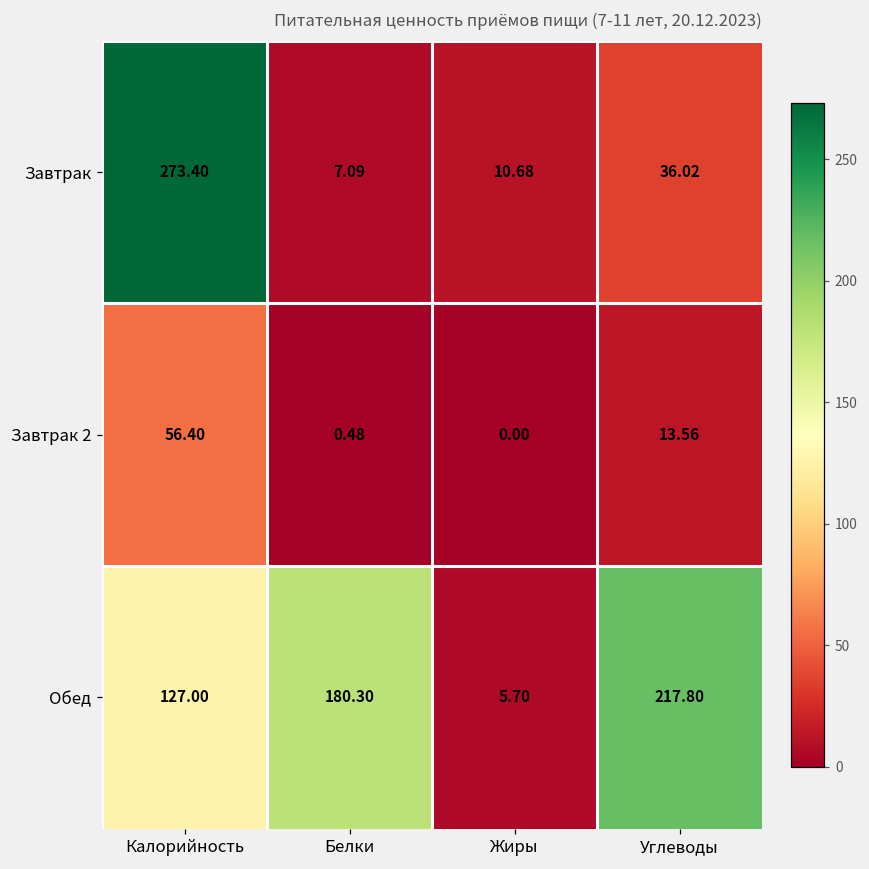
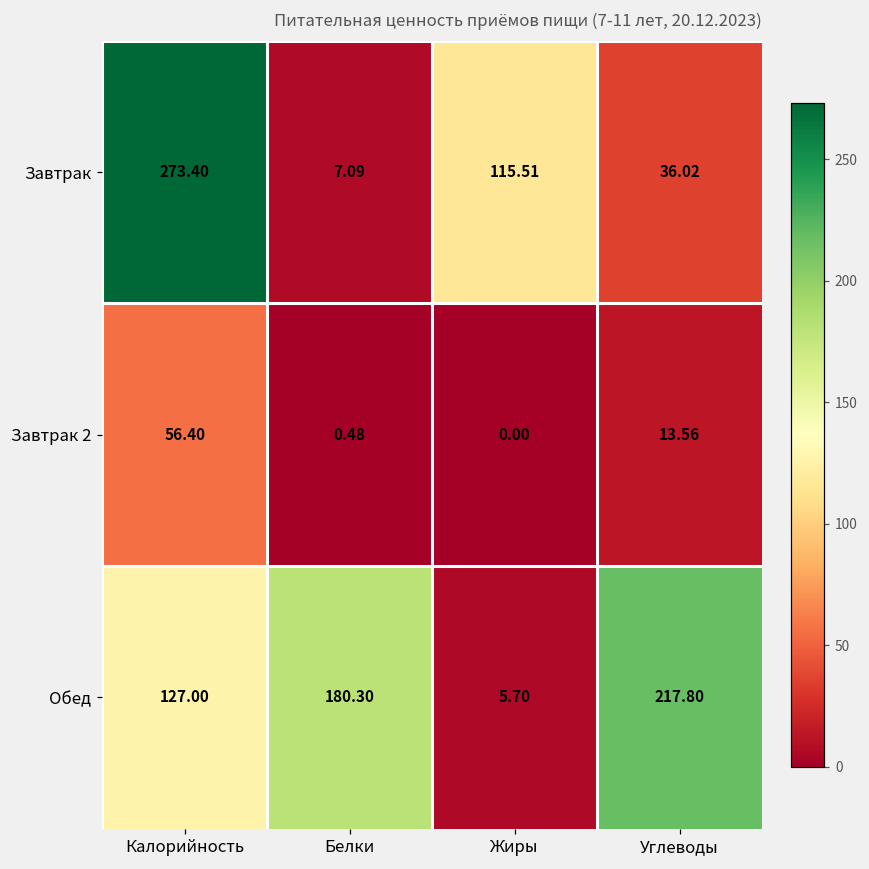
Завтрак, Жиры: 10.68 -> 115.51
